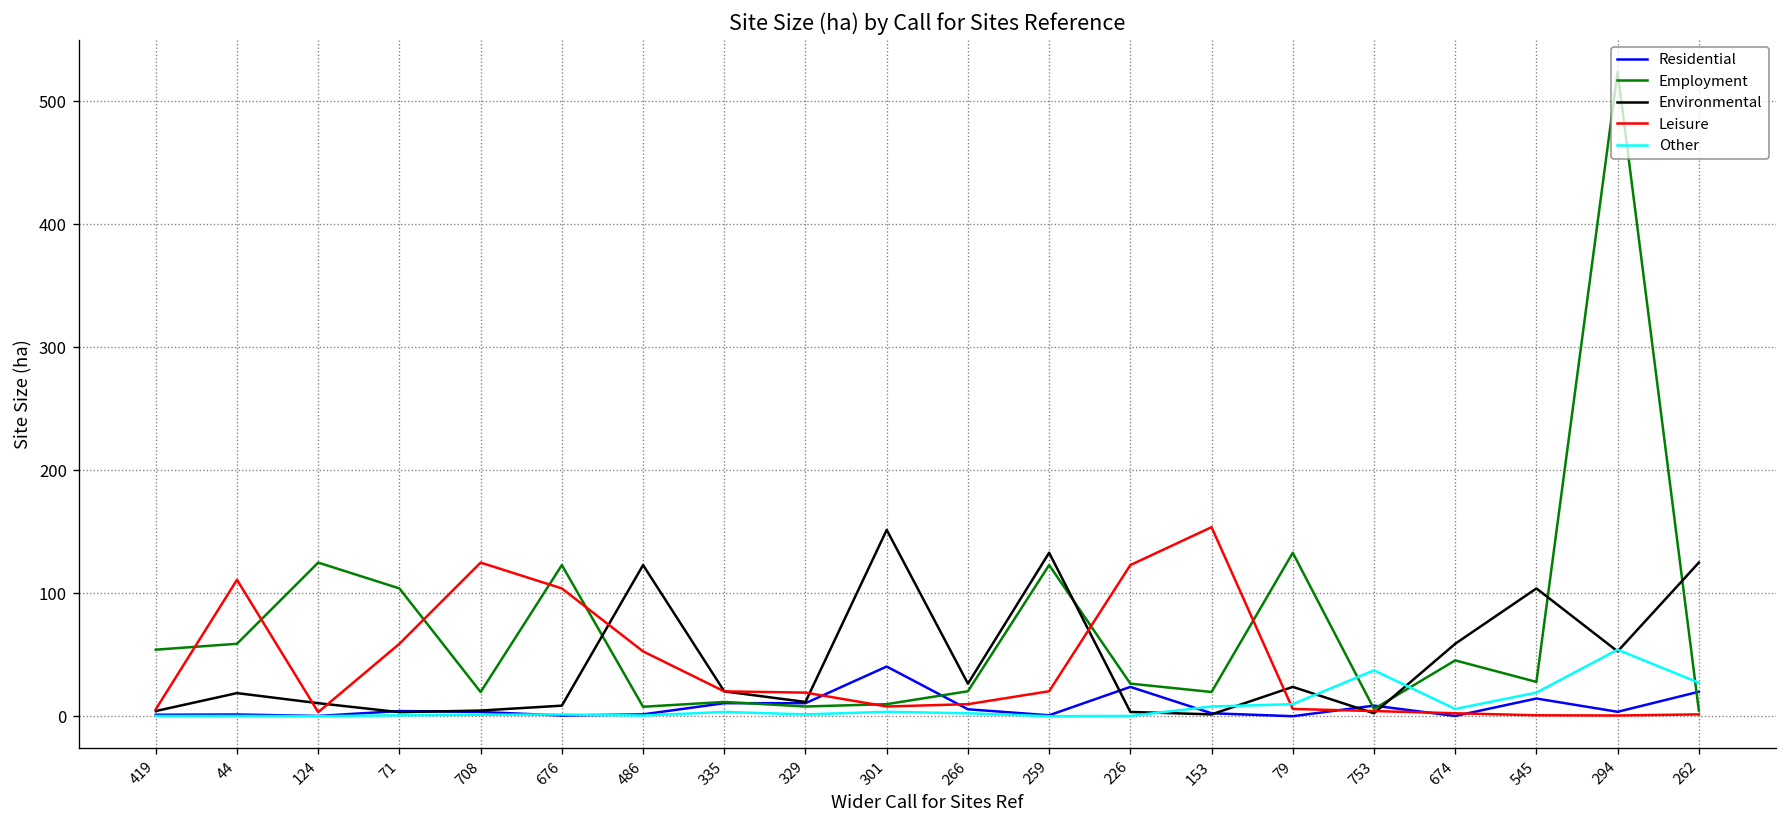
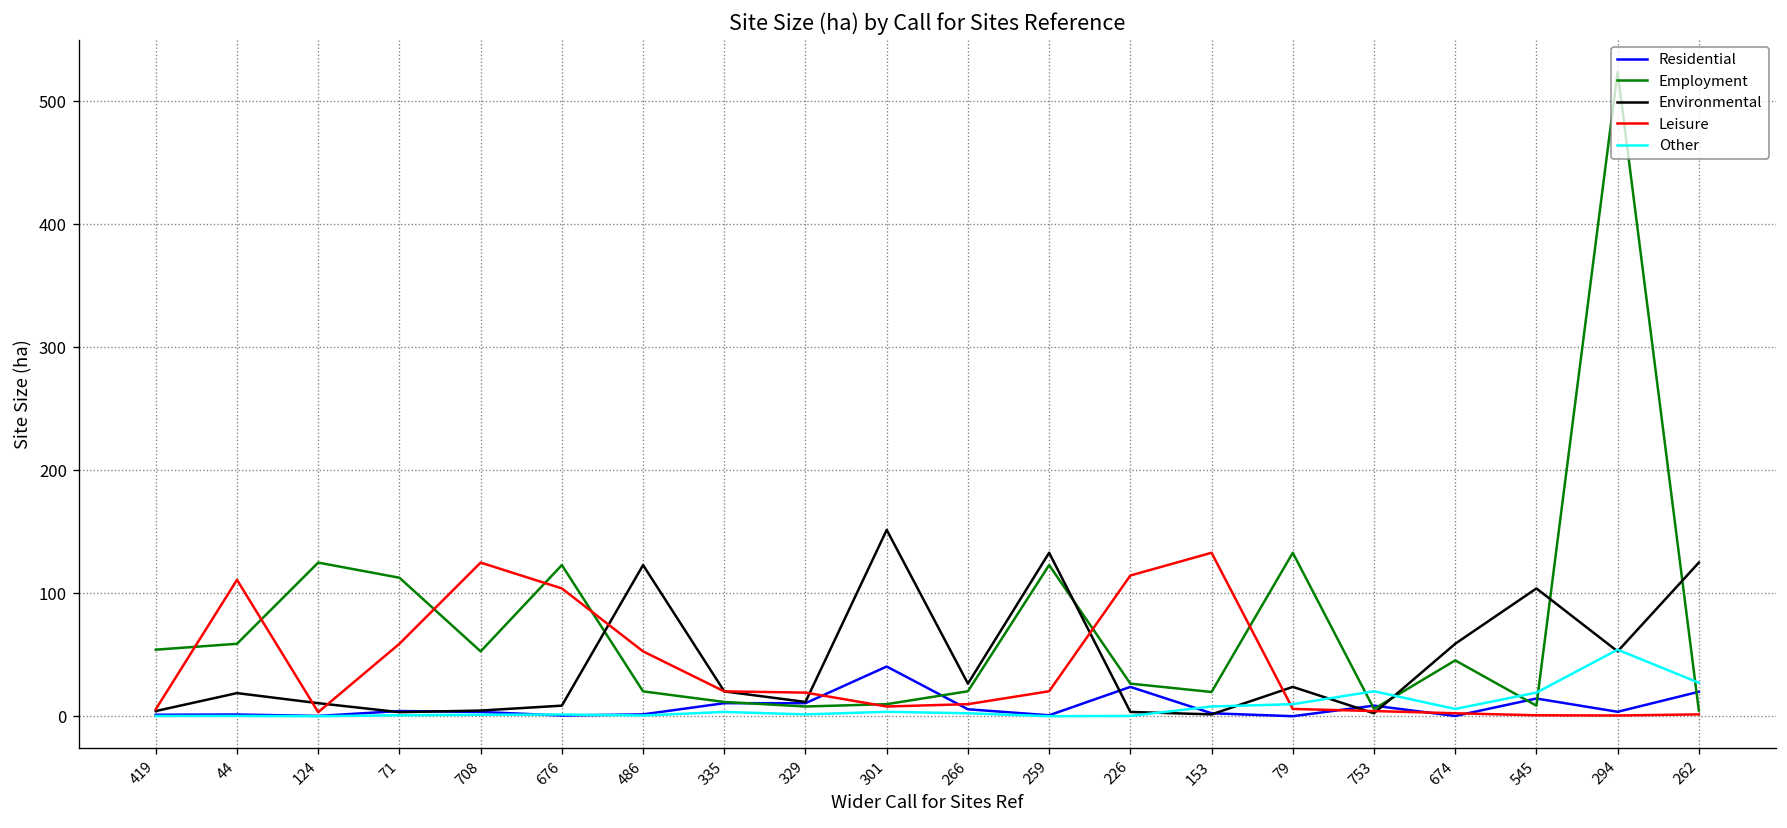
Employment, 71: 104 -> 113
Employment, 708: 20 -> 53
Employment, 486: 8 -> 20
Leisure, 226: 123 -> 115
Leisure, 153: 154 -> 133
Other, 753: 37 -> 20
Employment, 545: 28 -> 9
